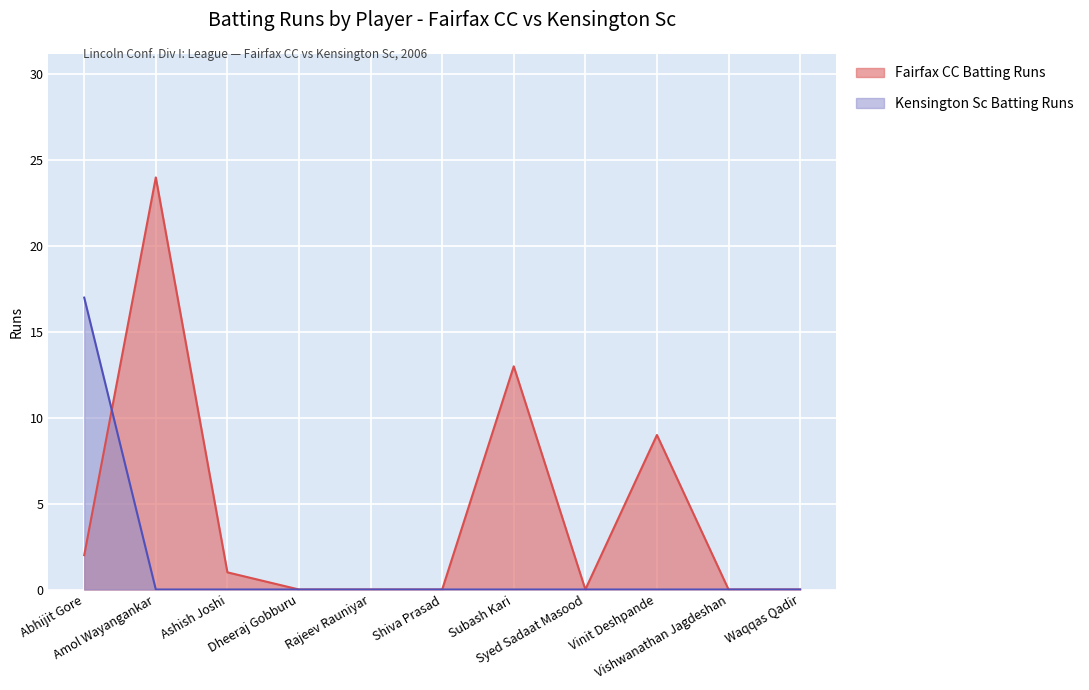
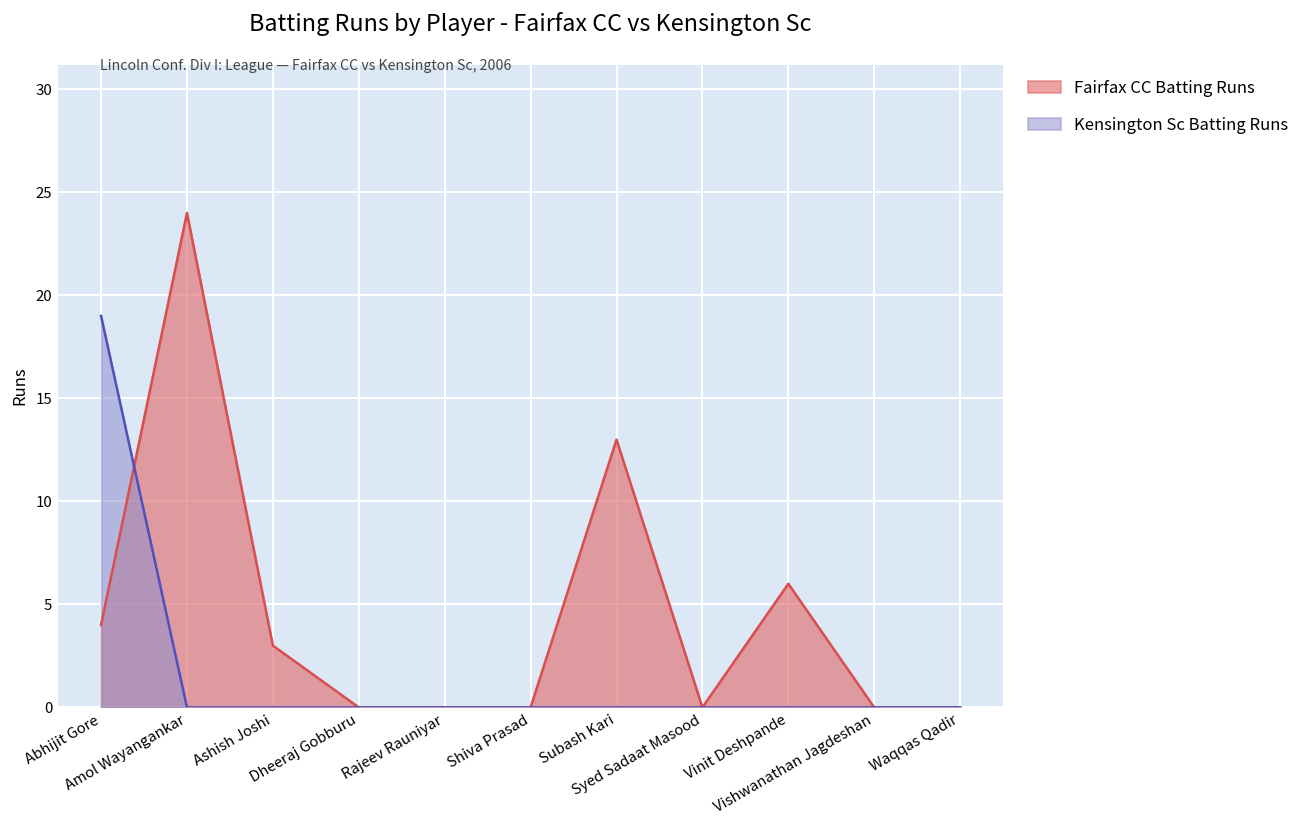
Fairfax CC Batting Runs, Abhijit Gore: 2 -> 4
Kensington Sc Batting Runs, Abhijit Gore: 17 -> 19
Fairfax CC Batting Runs, Ashish Joshi: 1 -> 3
Fairfax CC Batting Runs, Vinit Deshpande: 9 -> 6
